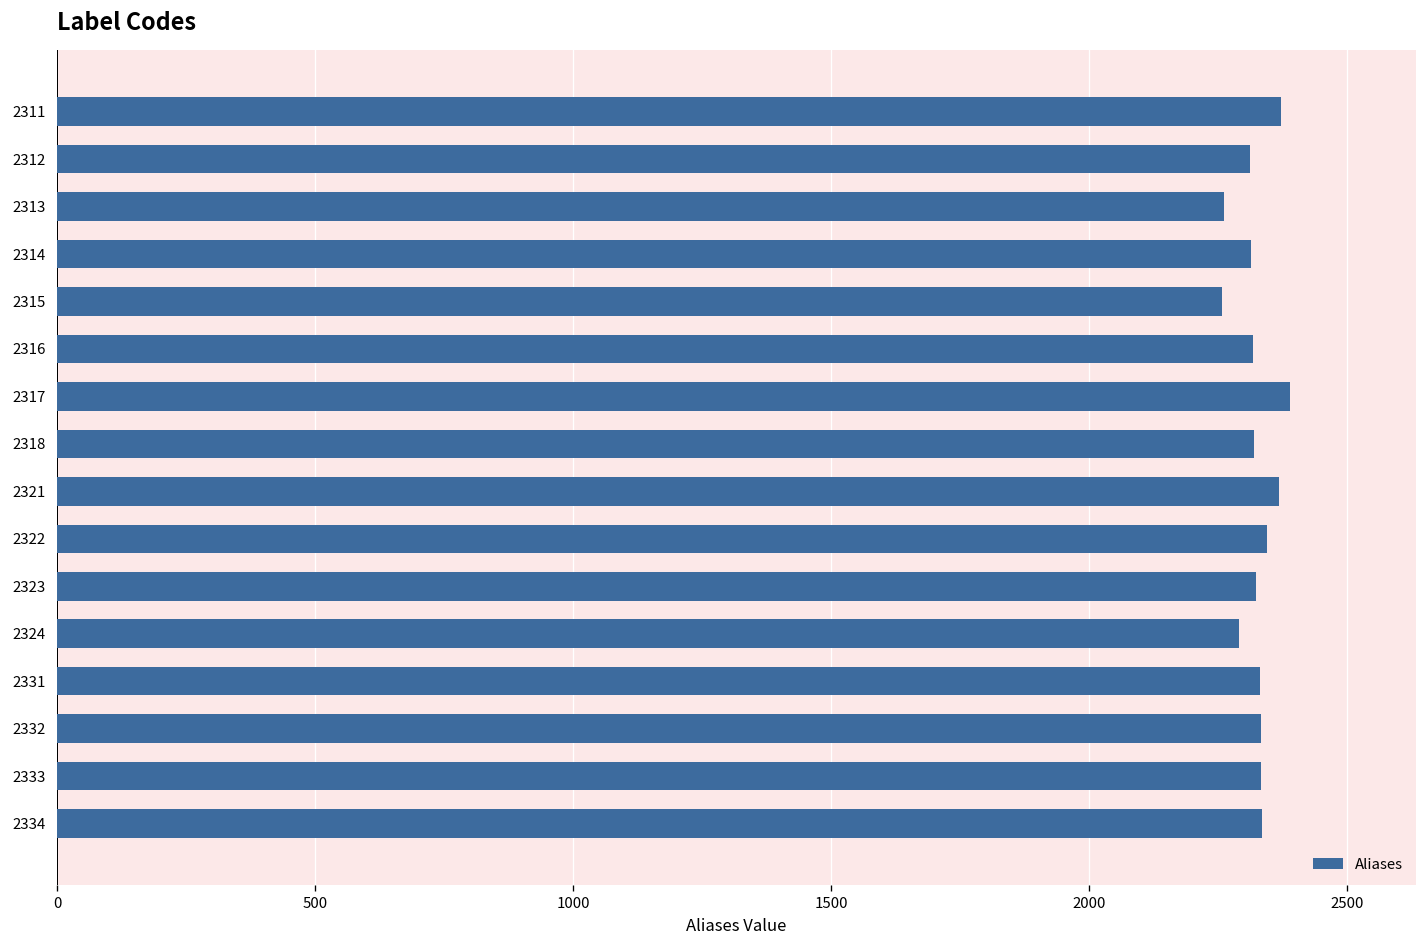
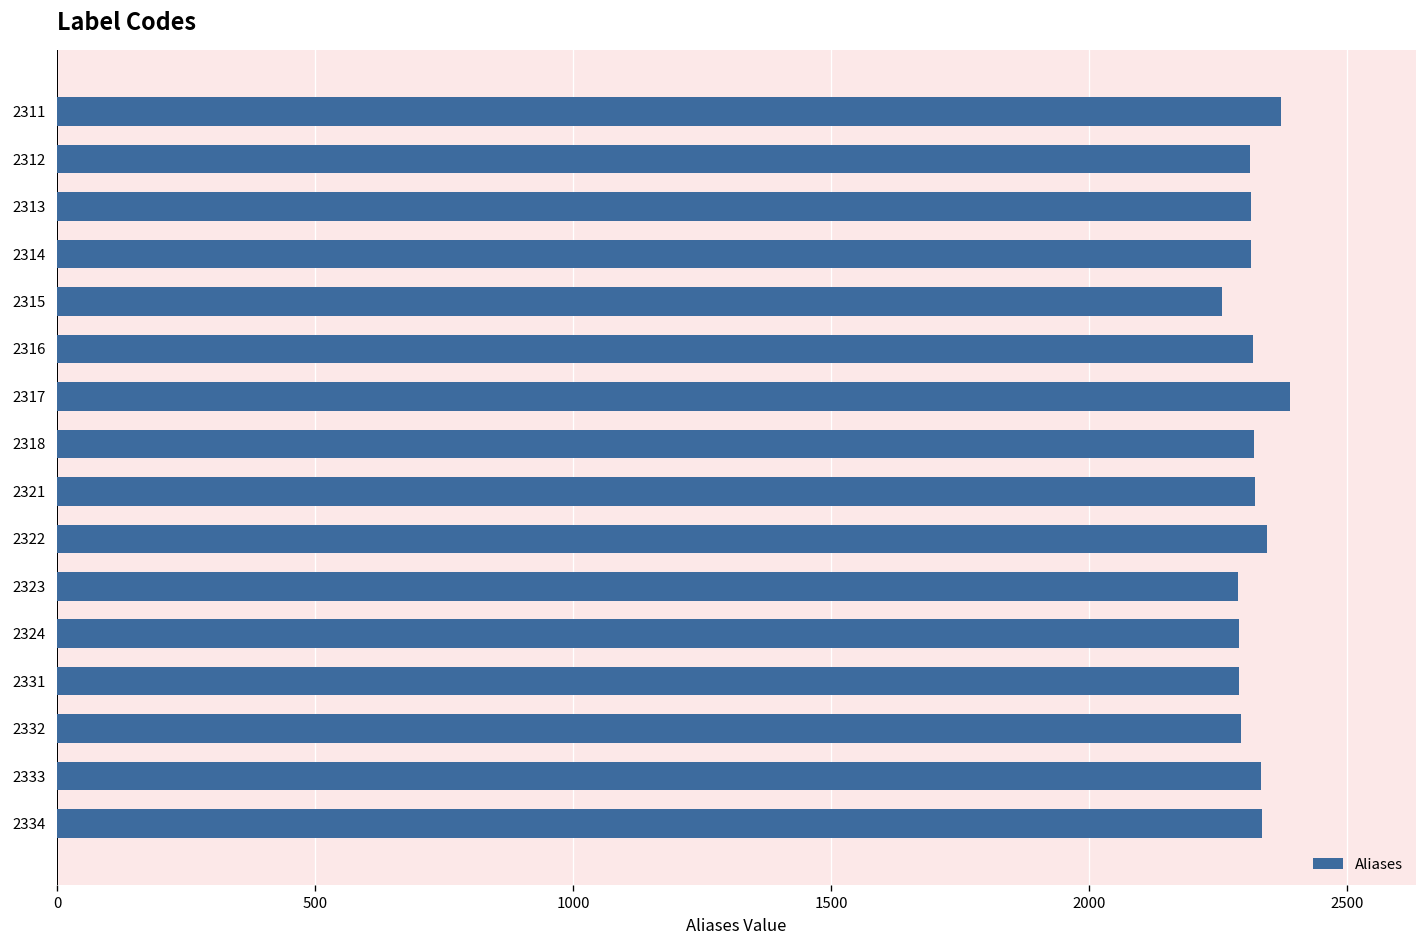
Aliases, 2313: 2260 -> 2310
Aliases, 2321: 2370 -> 2320
Aliases, 2323: 2320 -> 2290
Aliases, 2331: 2330 -> 2290
Aliases, 2332: 2330 -> 2290
